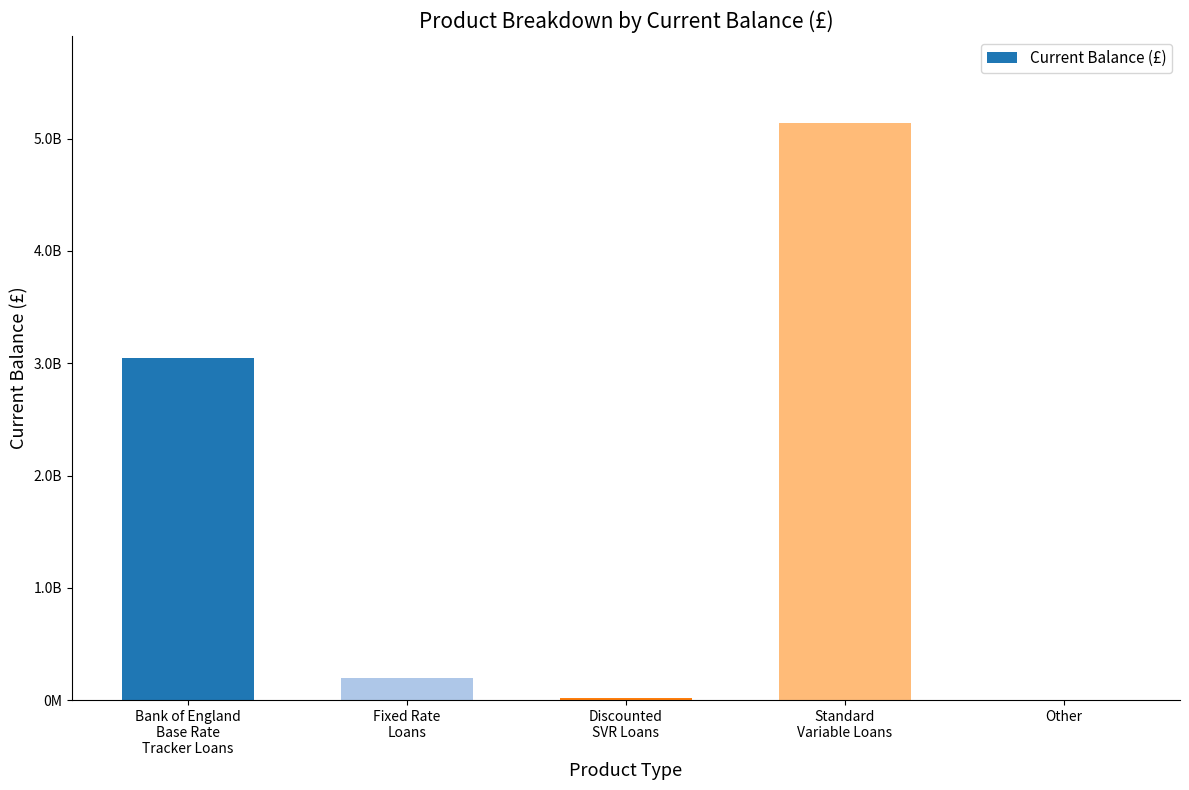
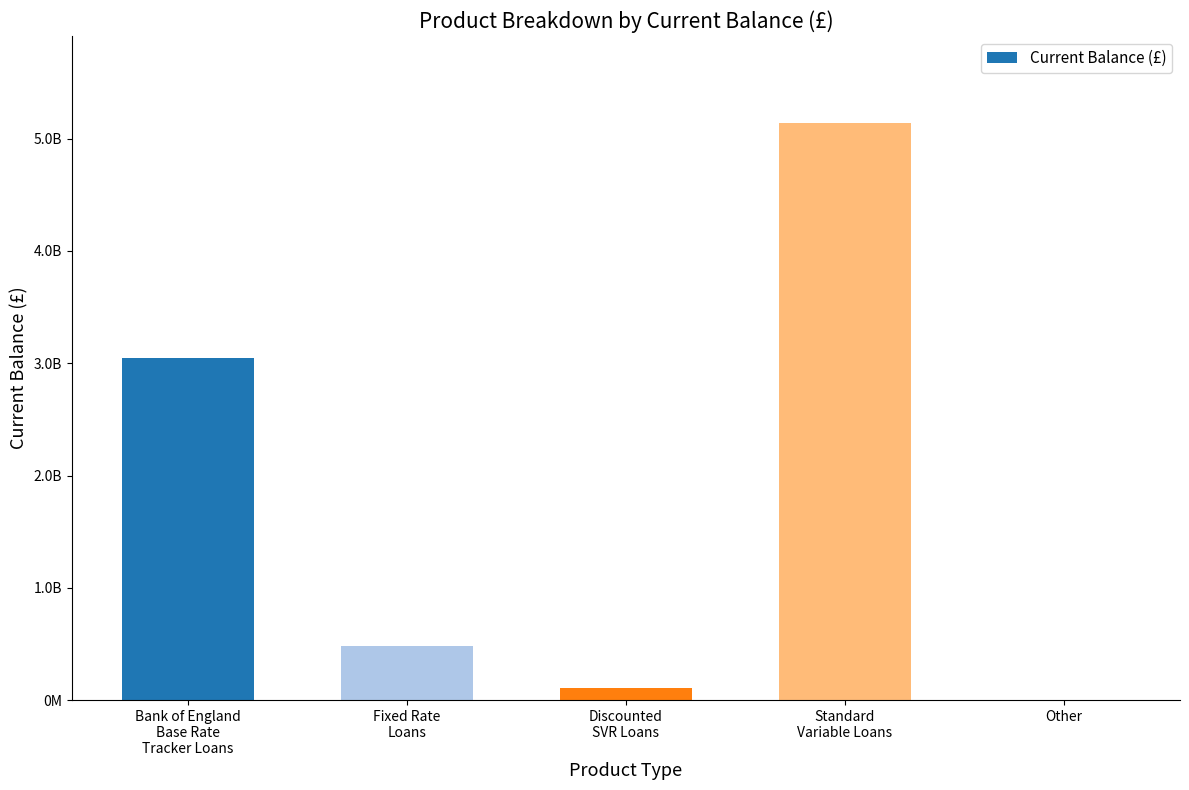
Fixed Rate Loans: 200000000 -> 490000000
Discounted SVR Loans: 30000000 -> 110000000
